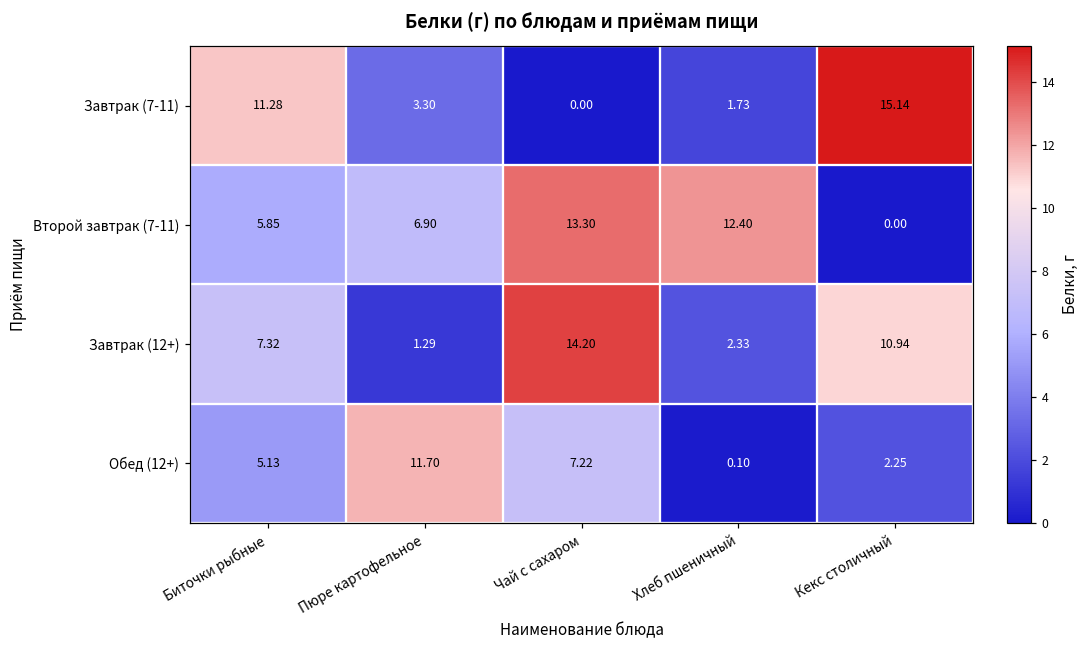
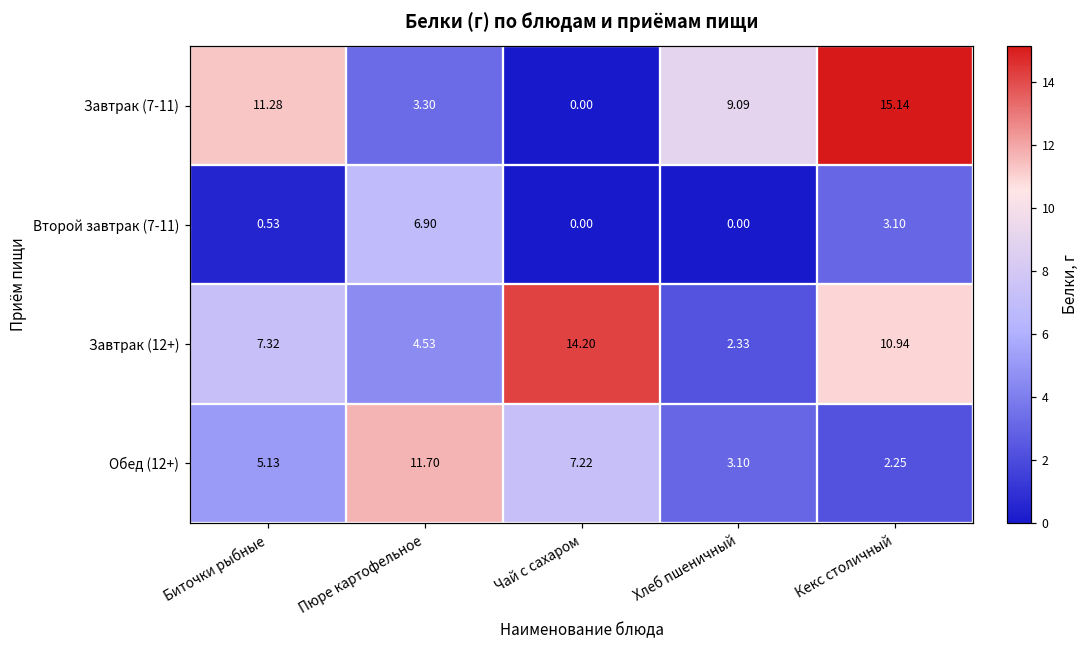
Завтрак (7-11), Хлеб пшеничный: 1.73 -> 9.09
Второй завтрак (7-11), Биточки рыбные: 5.85 -> 0.53
Второй завтрак (7-11), Чай с сахаром: 13.30 -> 0.00
Второй завтрак (7-11), Хлеб пшеничный: 12.40 -> 0.00
Второй завтрак (7-11), Кекс столичный: 0.00 -> 3.10
Завтрак (12+), Пюре картофельное: 1.29 -> 4.53
Обед (12+), Хлеб пшеничный: 0.10 -> 3.10
